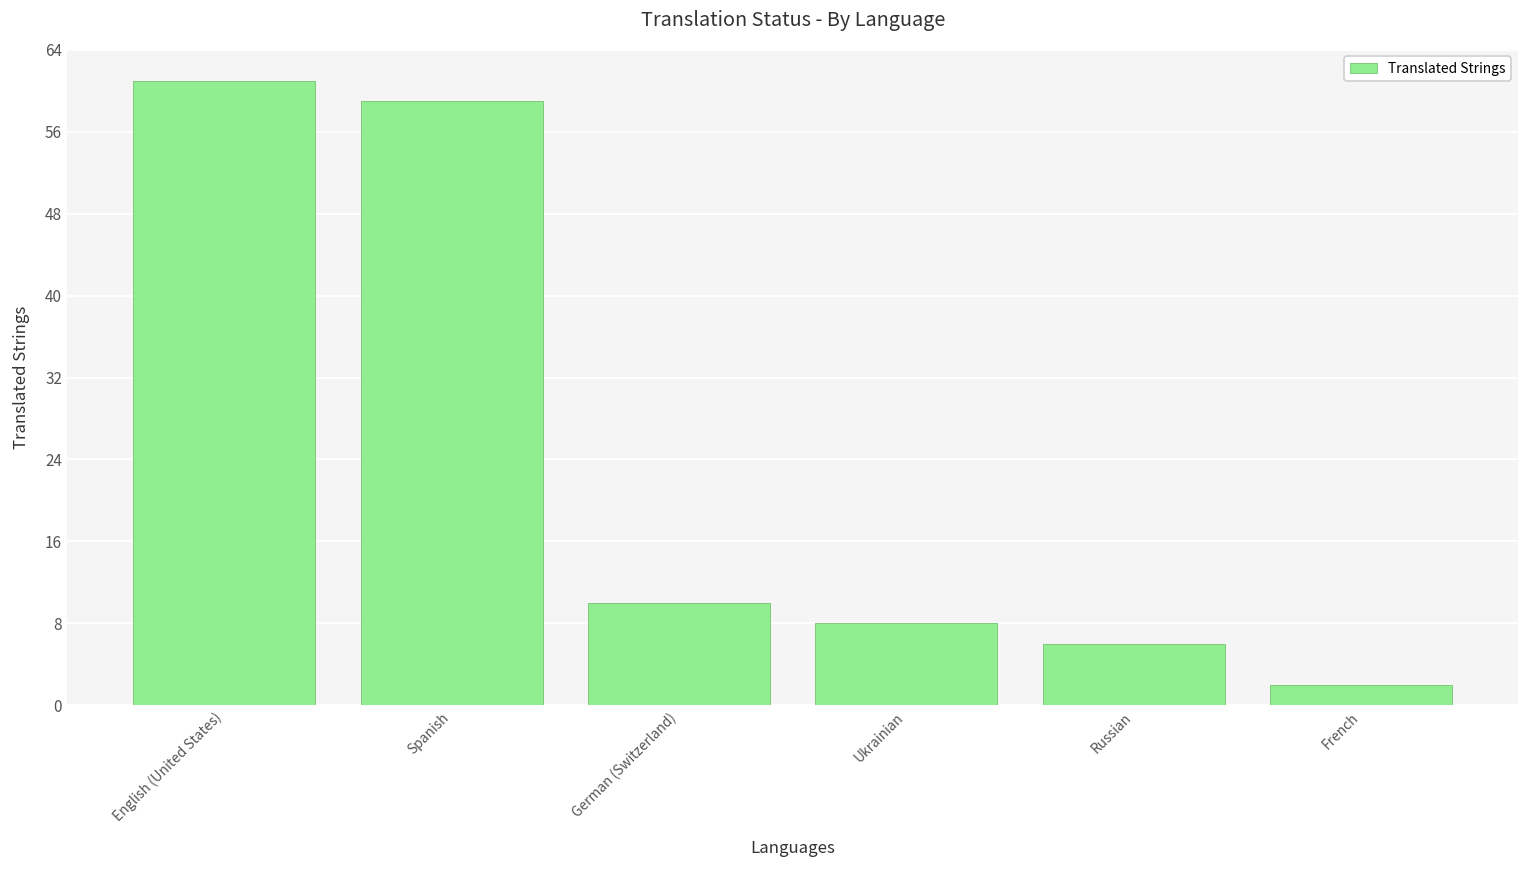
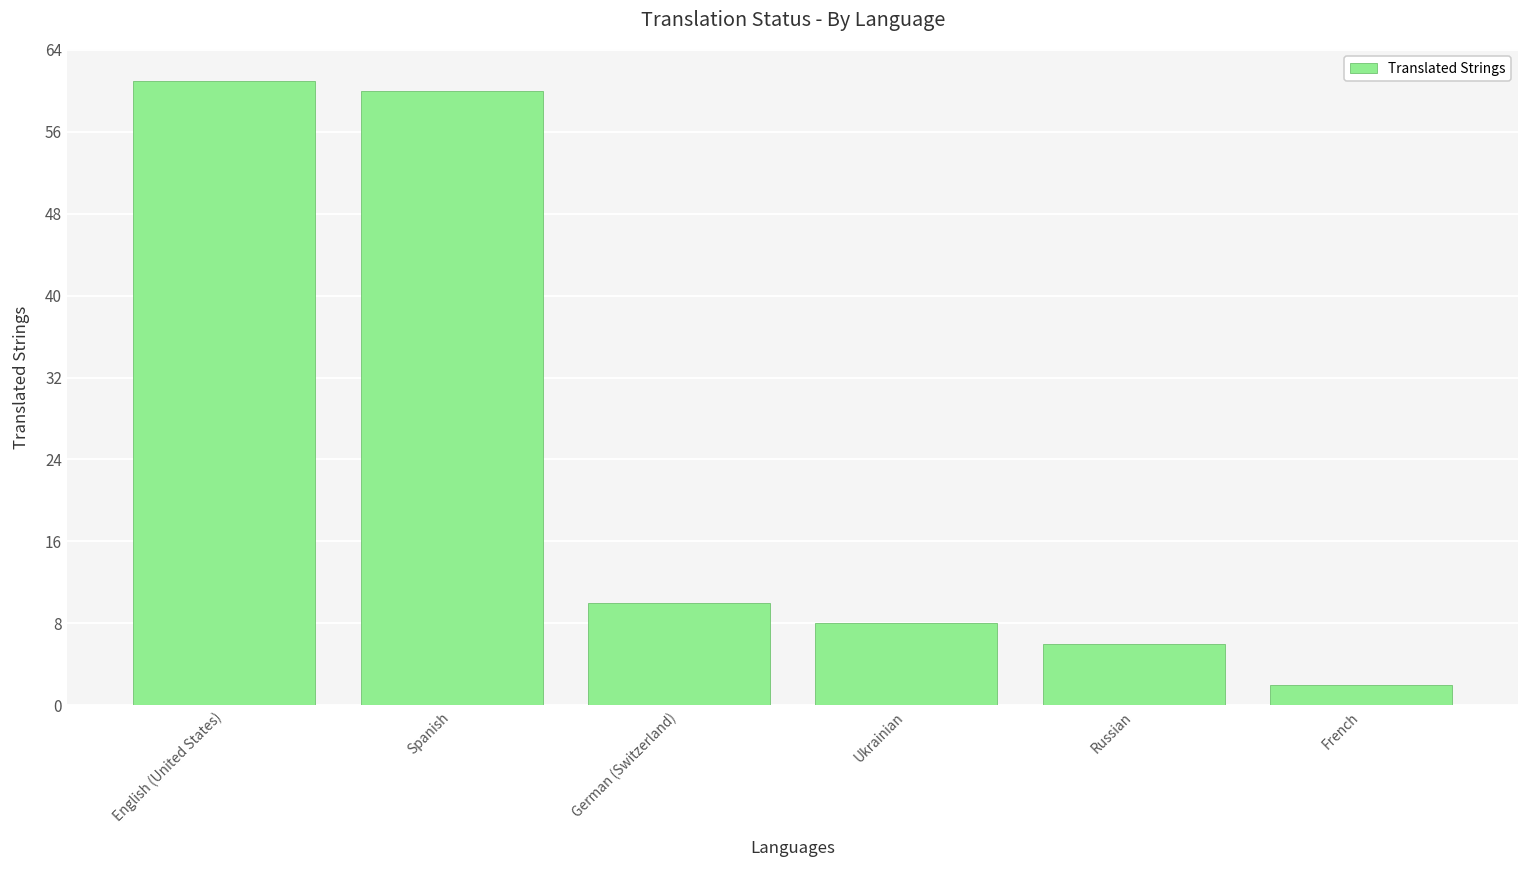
Spanish: 59 -> 60
